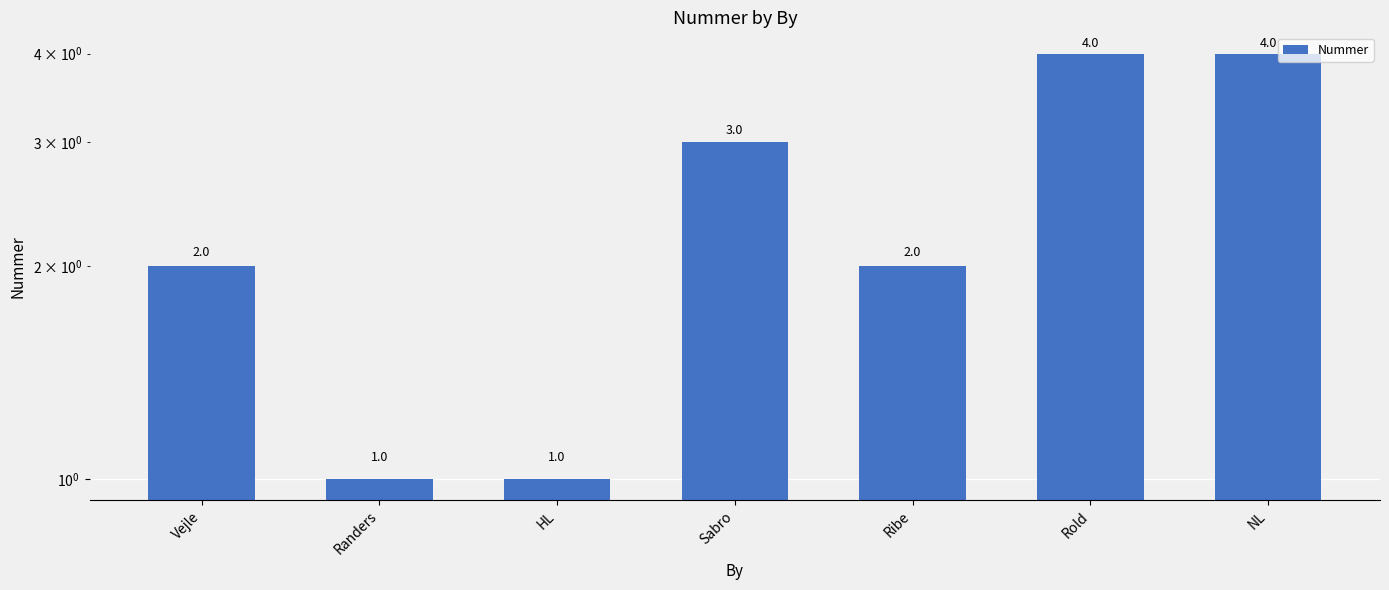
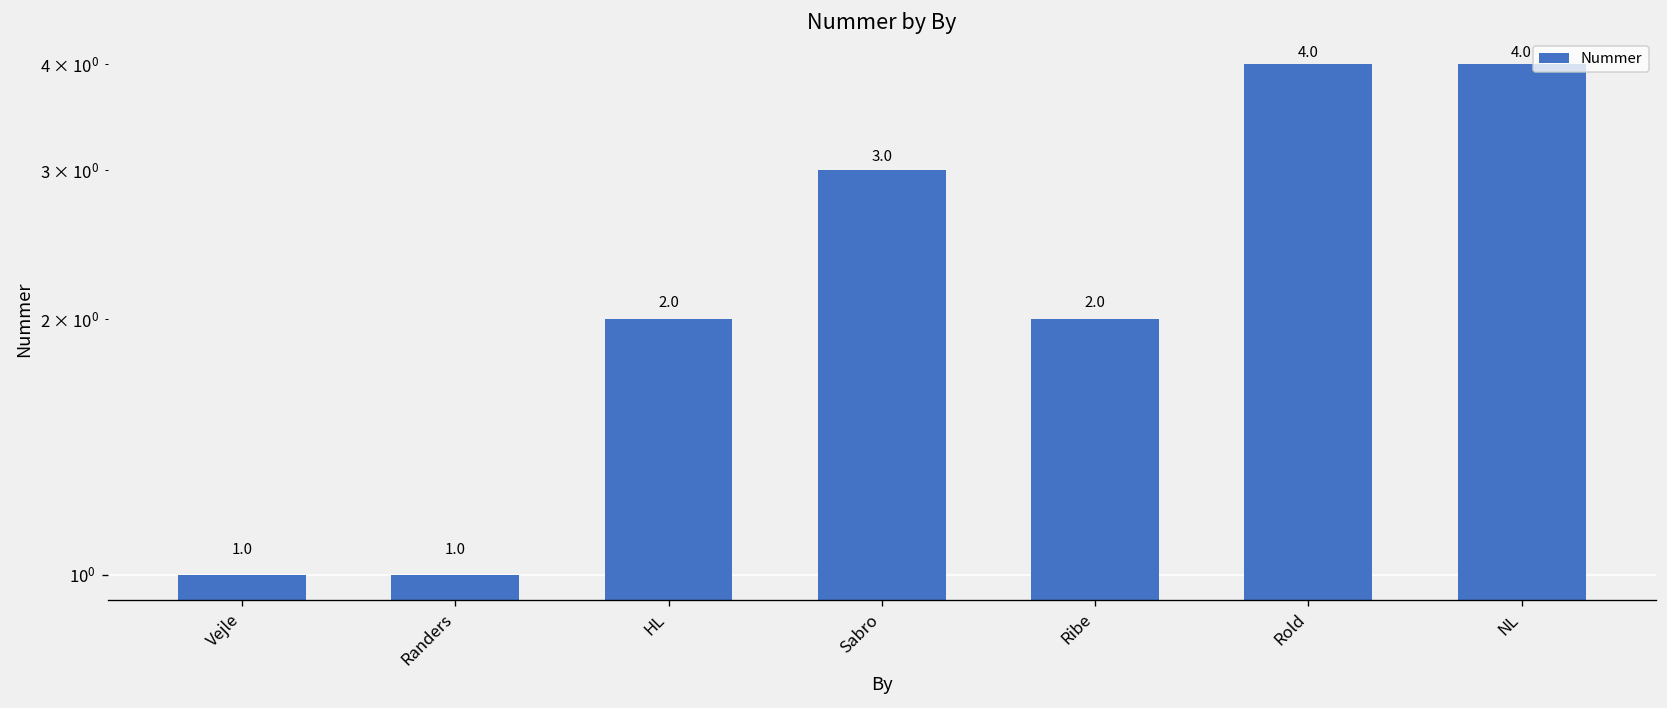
Vejle: 2.0 -> 1.0
HL: 1.0 -> 2.0
